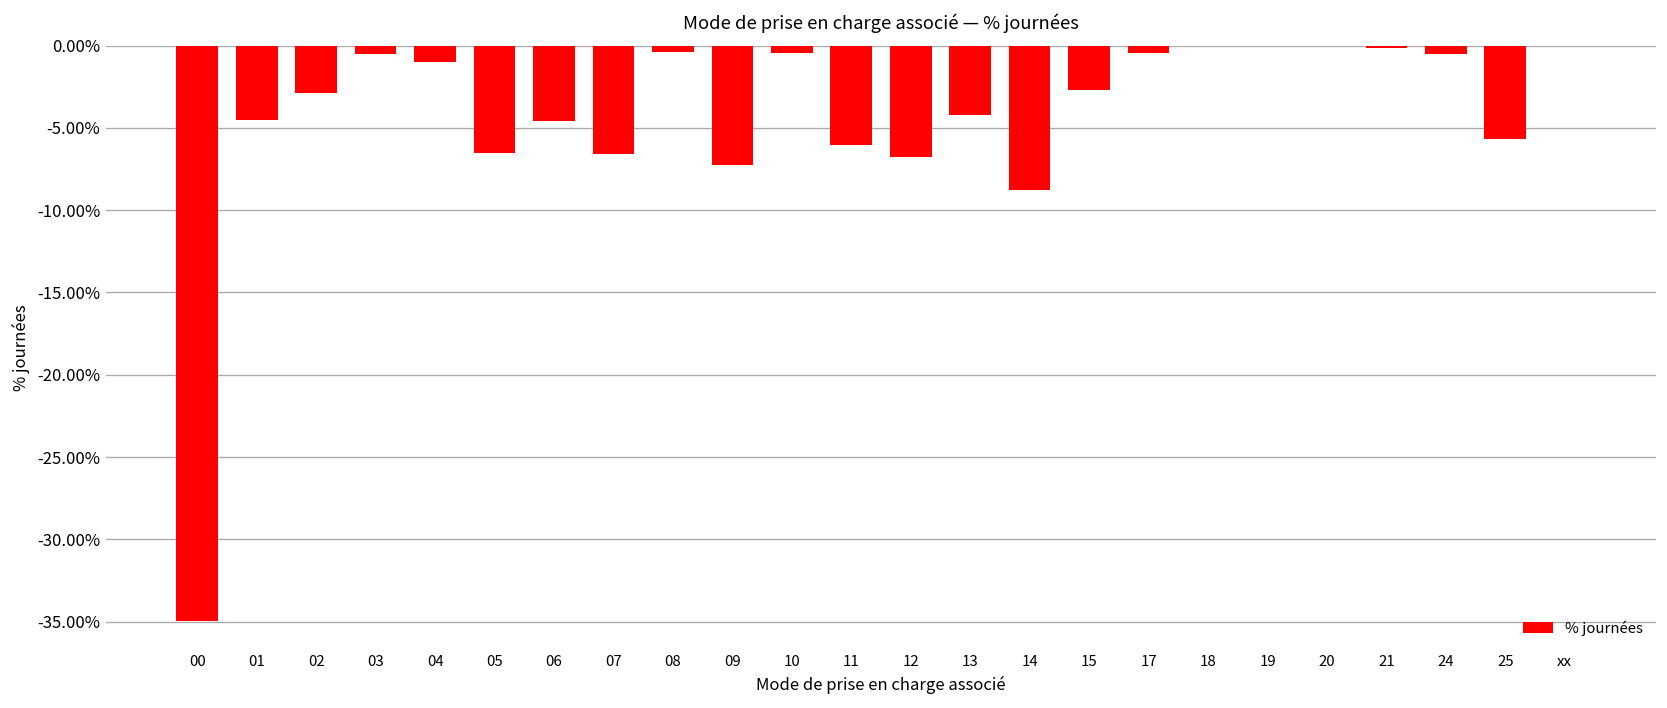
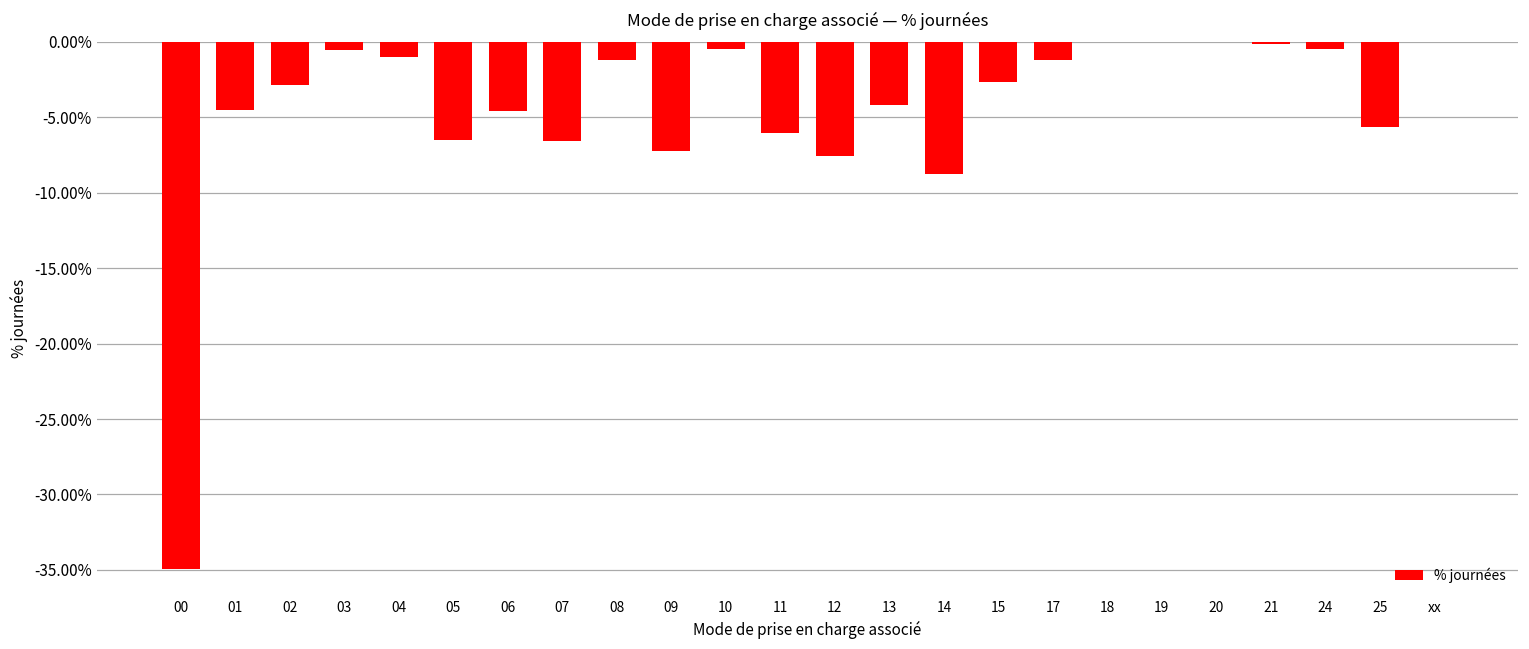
08: -0.4% -> -1.2%
12: -6.8% -> -7.6%
17: -0.4% -> -1.2%
